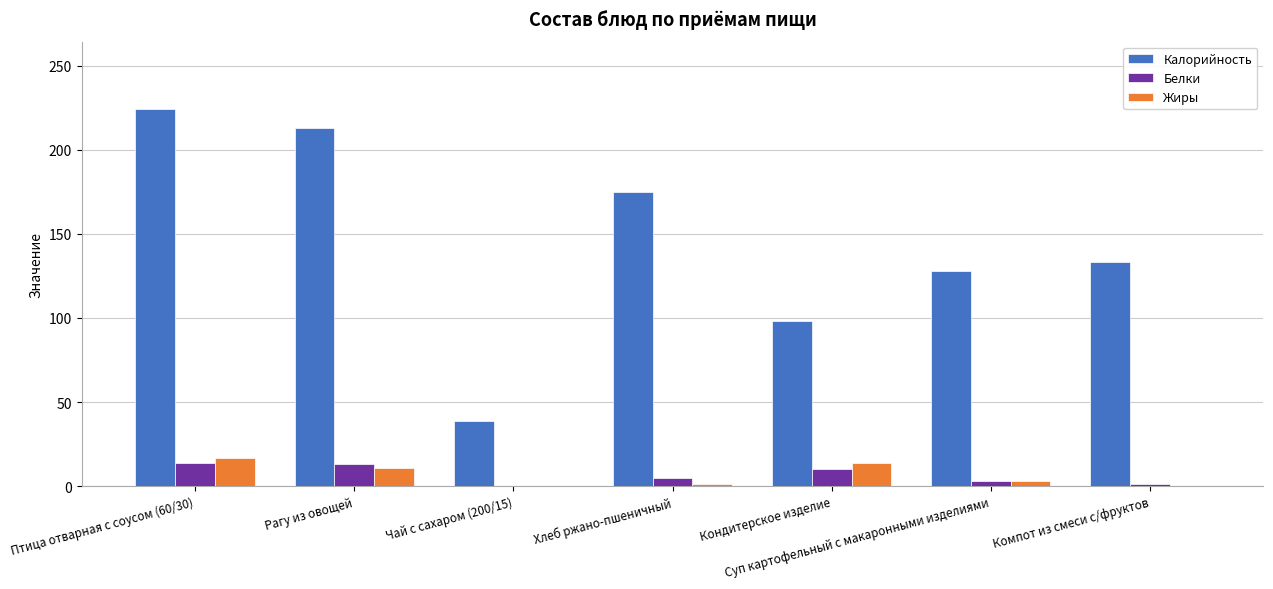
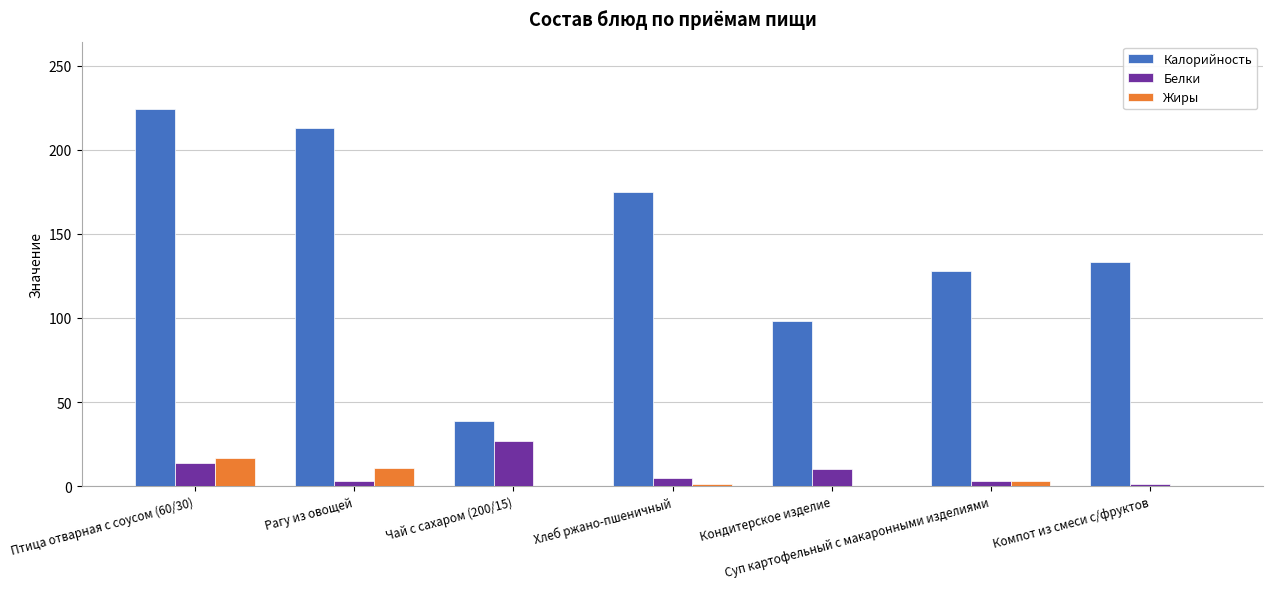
Белки, Рагу из овощей: 13 -> 3
Белки, Чай с сахаром (200/15): 0 -> 27
Жиры, Кондитерское изделие: 14 -> 0
